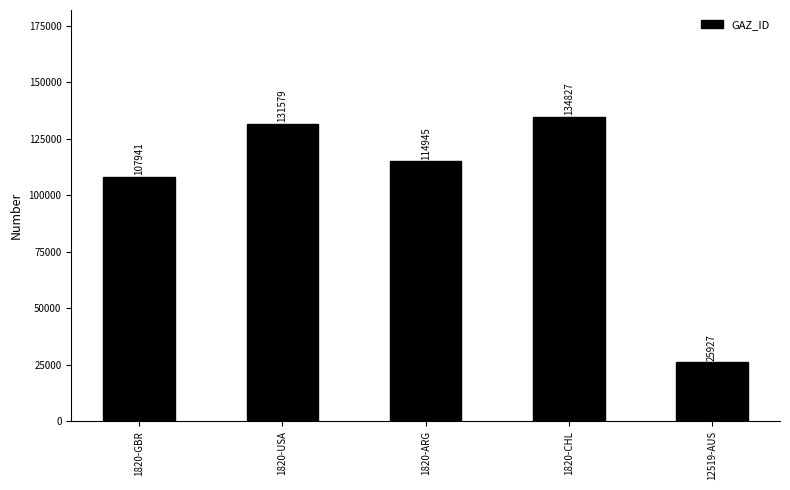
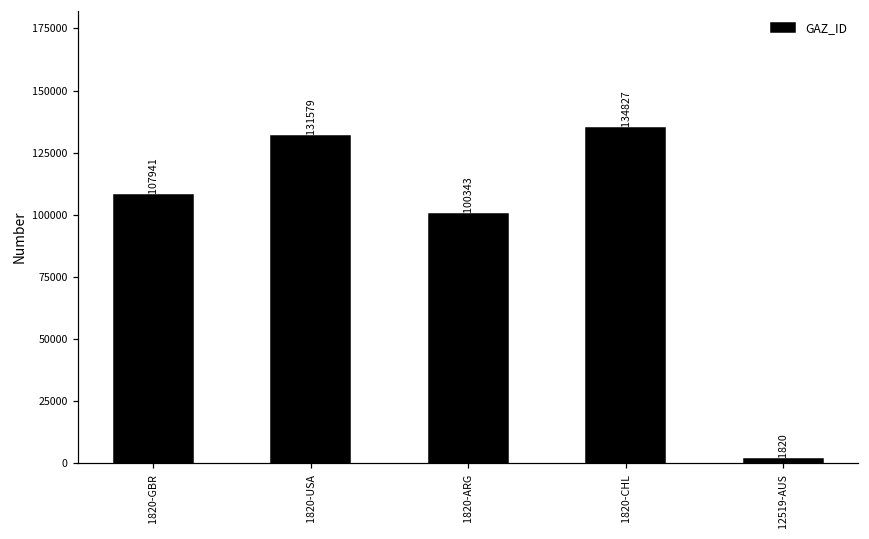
1820-ARG: 114945 -> 100343
12519-AUS: 25927 -> 1820
